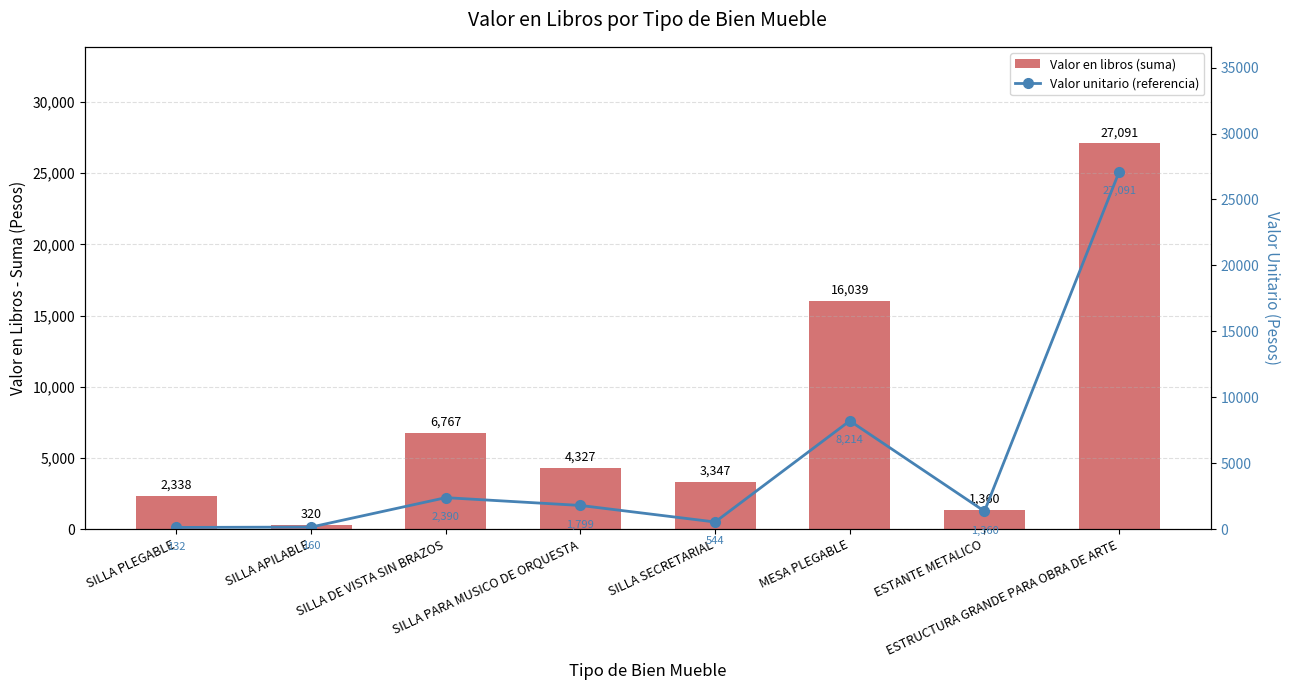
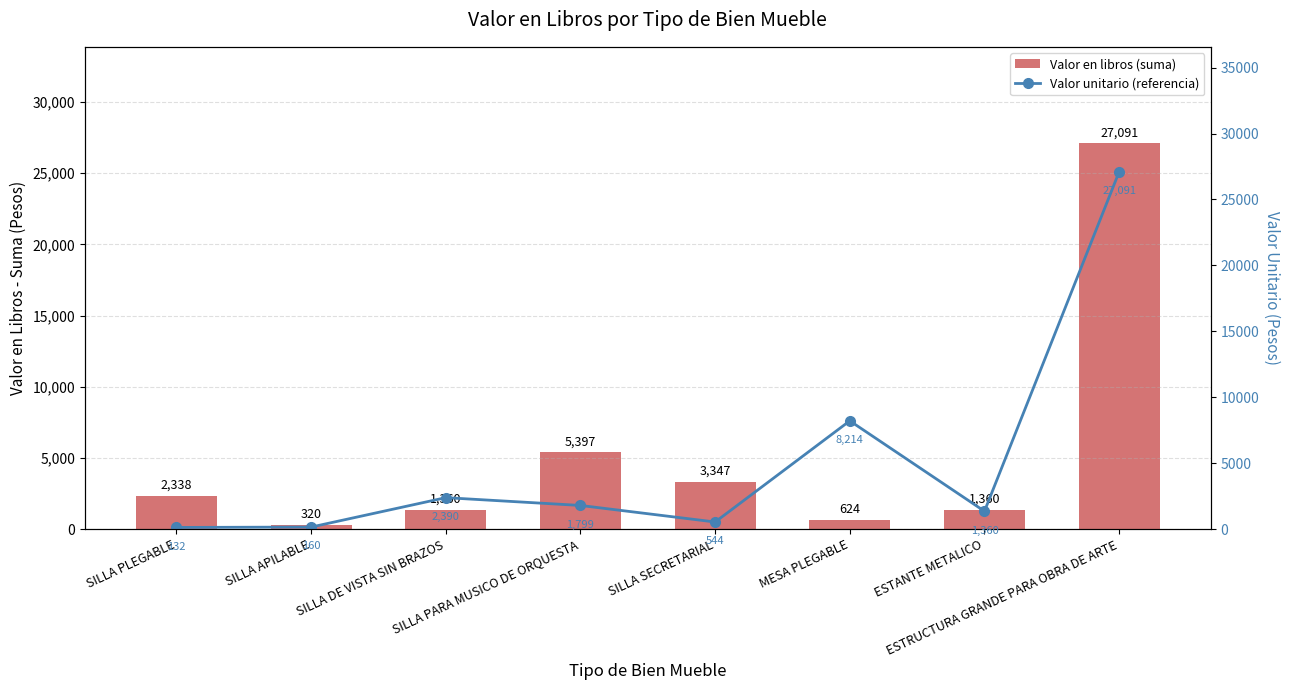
Valor en libros (suma), SILLA DE VISTA SIN BRAZOS: 6,767 -> 1,360
Valor en libros (suma), SILLA PARA MUSICO DE ORQUESTA: 4,327 -> 5,397
Valor en libros (suma), MESA PLEGABLE: 16,039 -> 624
